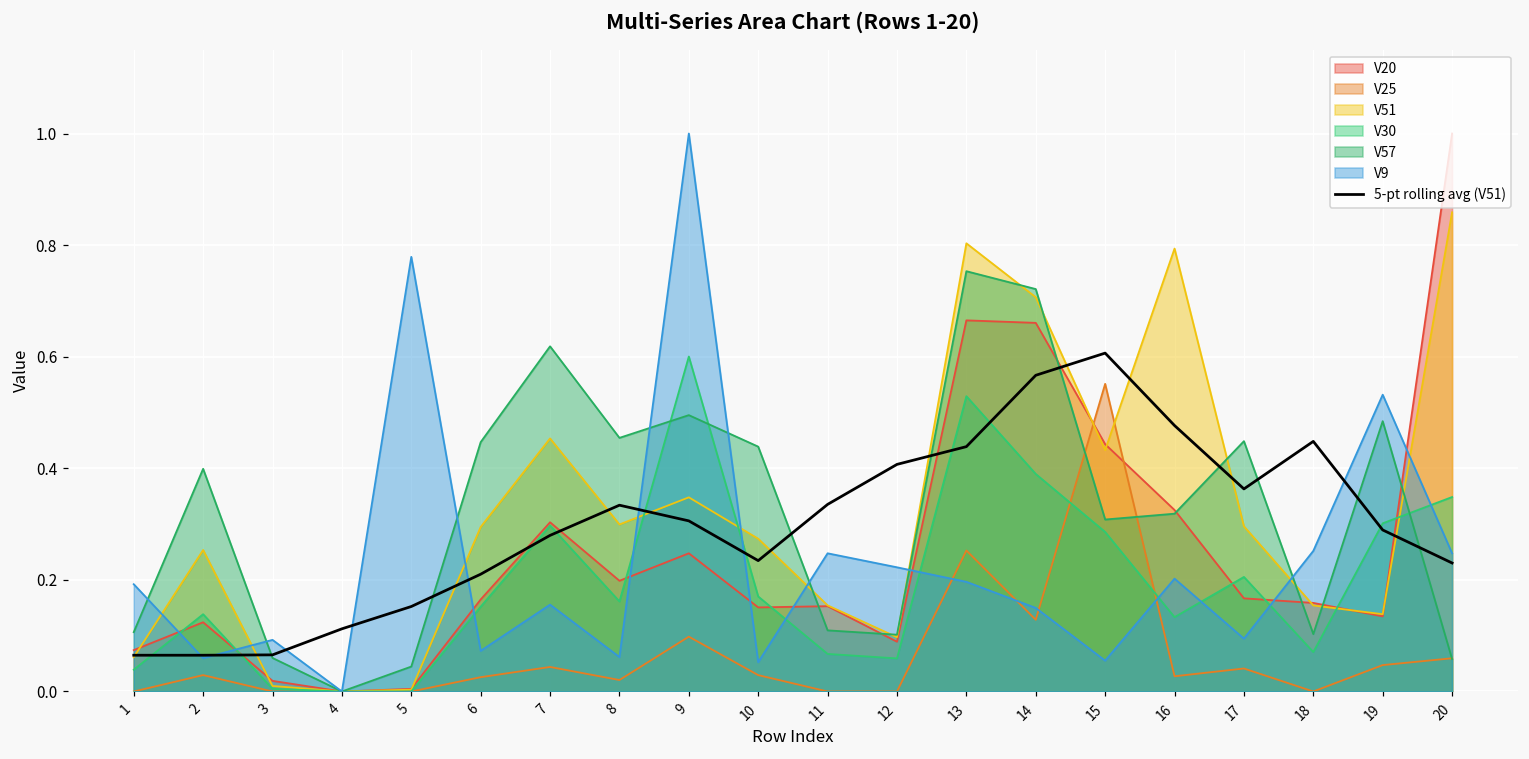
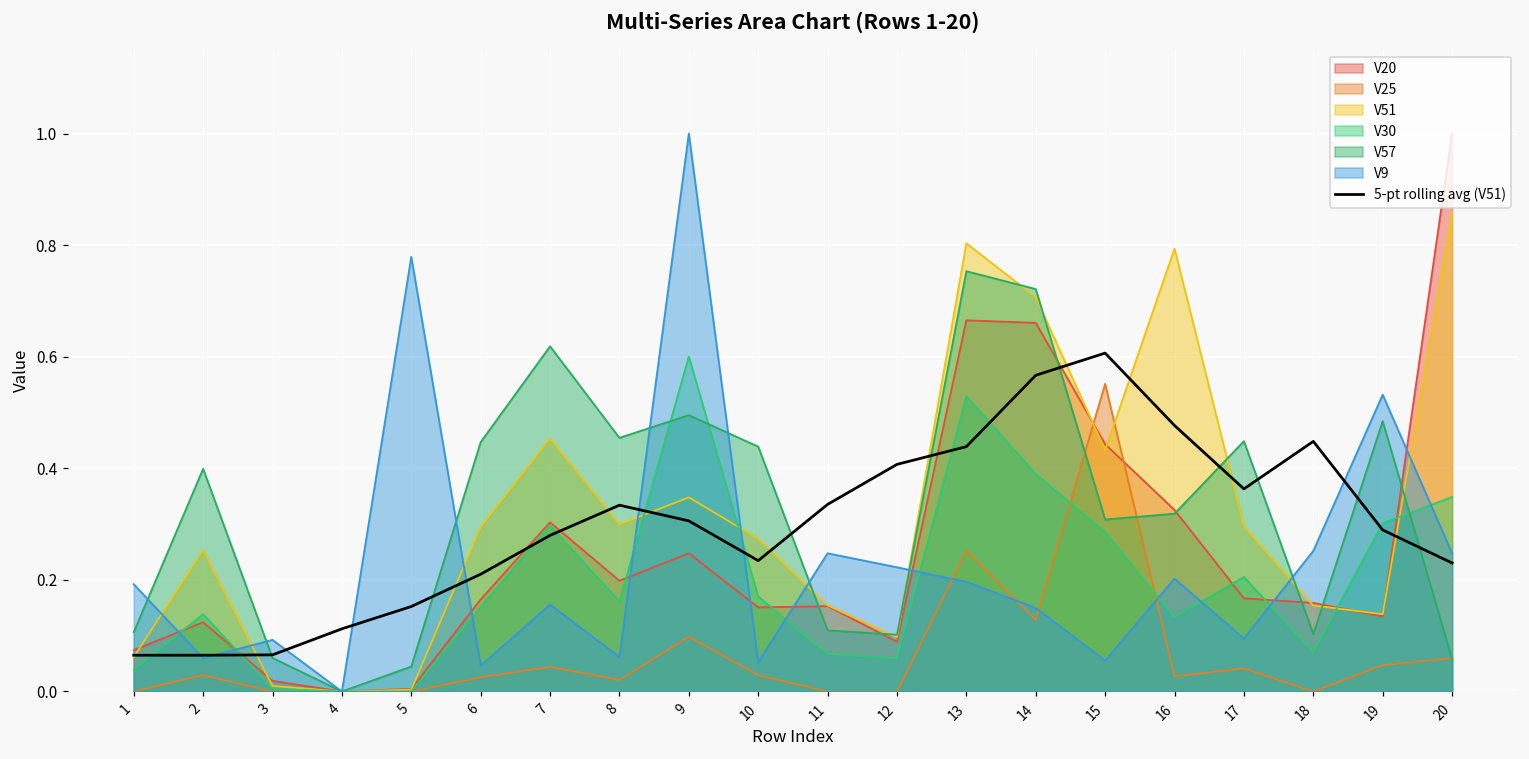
V9, 6: 0.07 -> 0.05
